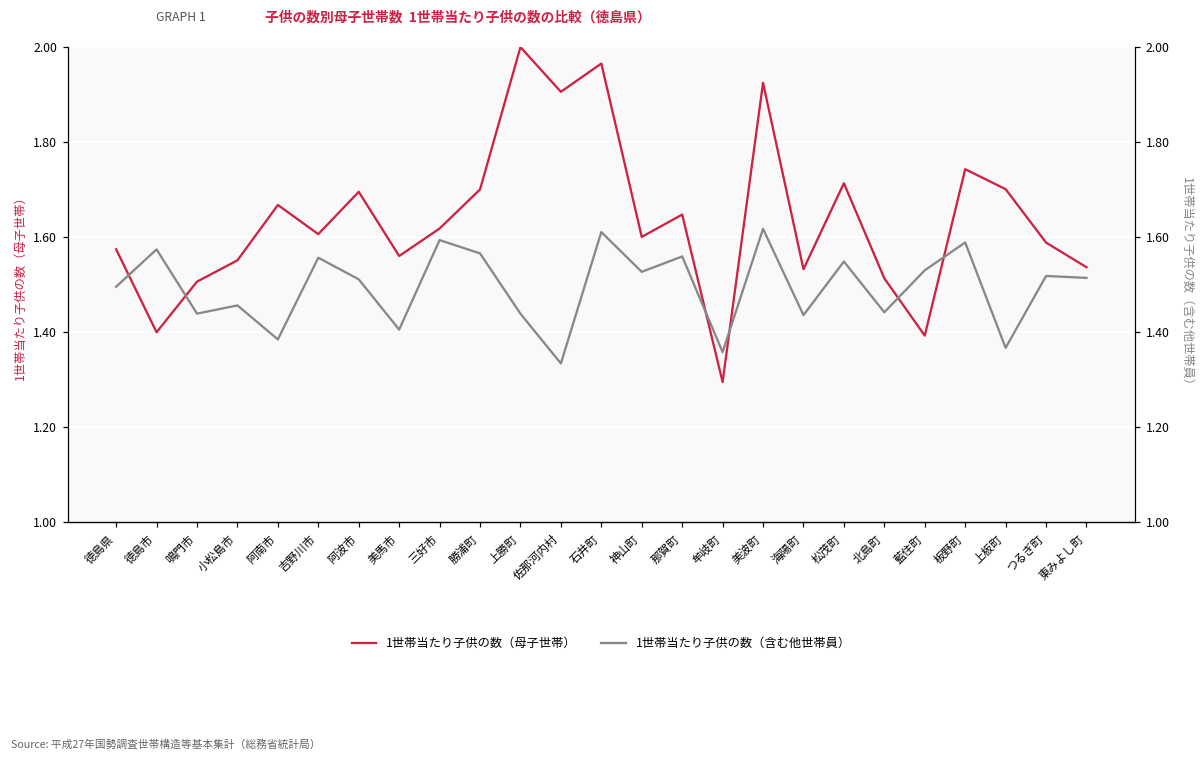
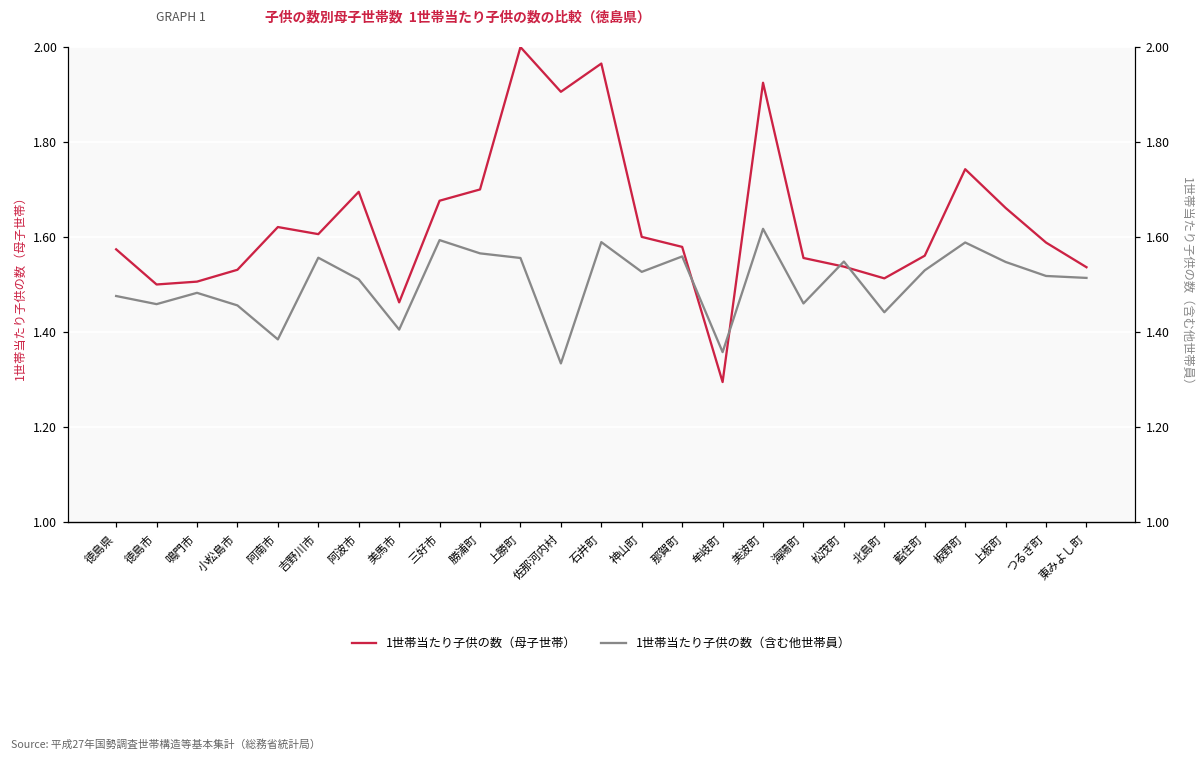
1世帯当たり子供の数（母子世帯）, 徳島市: 1.40 -> 1.50
1世帯当たり子供の数（母子世帯）, 小松島市: 1.55 -> 1.53
1世帯当たり子供の数（母子世帯）, 阿南市: 1.67 -> 1.62
1世帯当たり子供の数（母子世帯）, 美馬市: 1.56 -> 1.46
1世帯当たり子供の数（母子世帯）, 三好市: 1.62 -> 1.68
1世帯当たり子供の数（母子世帯）, 那賀町: 1.65 -> 1.58
1世帯当たり子供の数（母子世帯）, 海陽町: 1.53 -> 1.56
1世帯当たり子供の数（母子世帯）, 松茂町: 1.71 -> 1.54
1世帯当たり子供の数（母子世帯）, 藍住町: 1.39 -> 1.56
1世帯当たり子供の数（母子世帯）, 上板町: 1.70 -> 1.66
1世帯当たり子供の数（含む他世帯員）, 徳島県: 1.50 -> 1.48
1世帯当たり子供の数（含む他世帯員）, 徳島市: 1.57 -> 1.46
1世帯当たり子供の数（含む他世帯員）, 鳴門市: 1.44 -> 1.48
1世帯当たり子供の数（含む他世帯員）, 上勝町: 1.44 -> 1.56
1世帯当たり子供の数（含む他世帯員）, 石井町: 1.61 -> 1.59
1世帯当たり子供の数（含む他世帯員）, 海陽町: 1.44 -> 1.46
1世帯当たり子供の数（含む他世帯員）, 上板町: 1.37 -> 1.55
